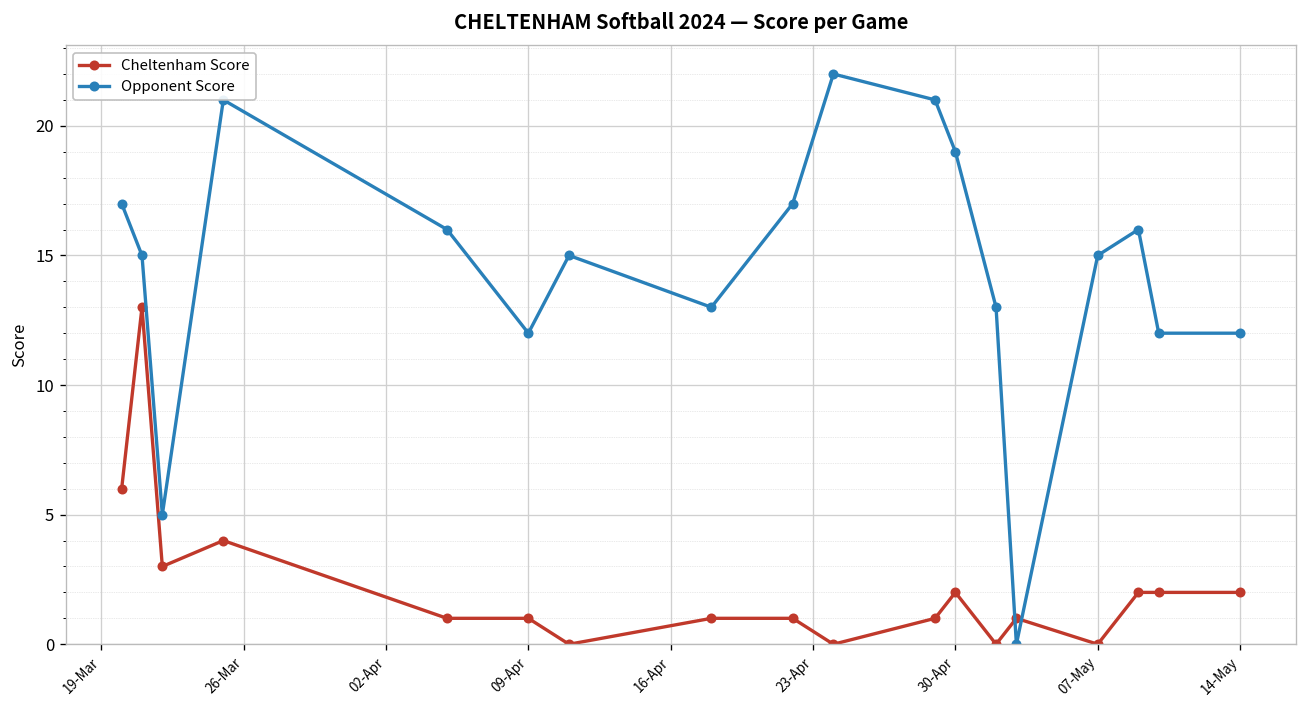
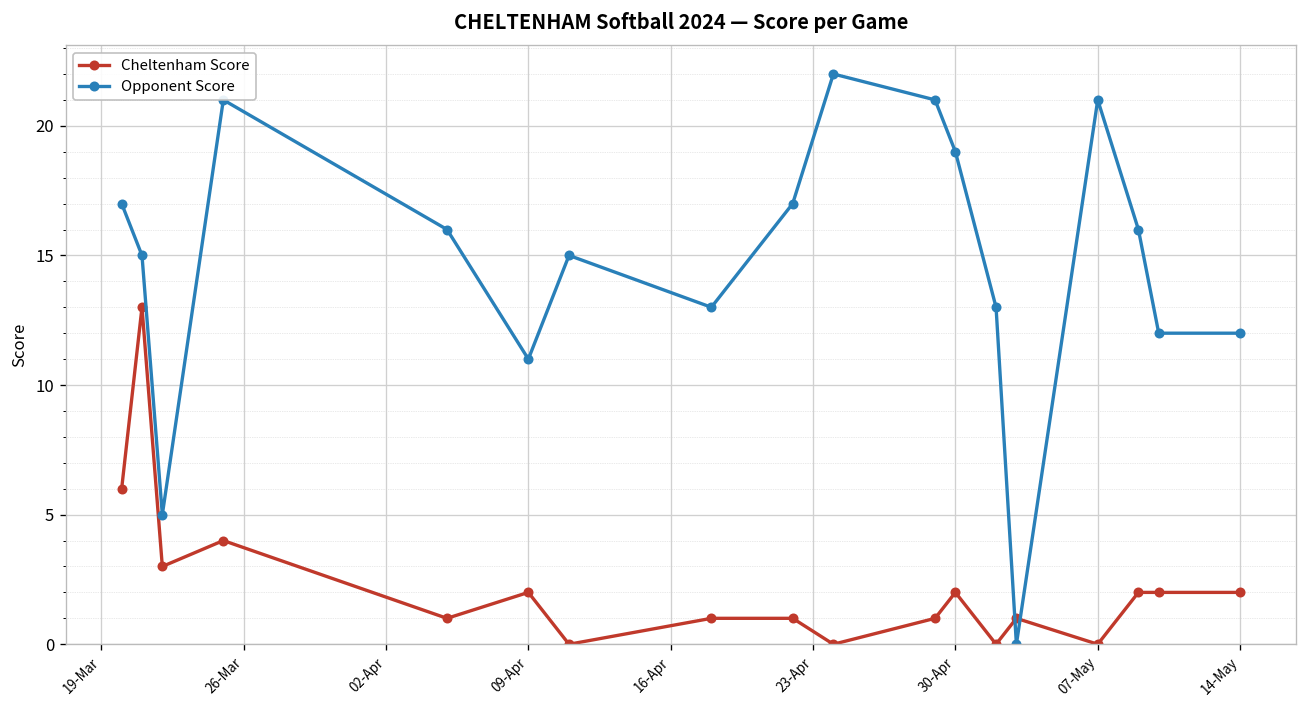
Cheltenham Score, 09-Apr: 1 -> 2
Opponent Score, 09-Apr: 12 -> 11
Opponent Score, 07-May: 15 -> 21
